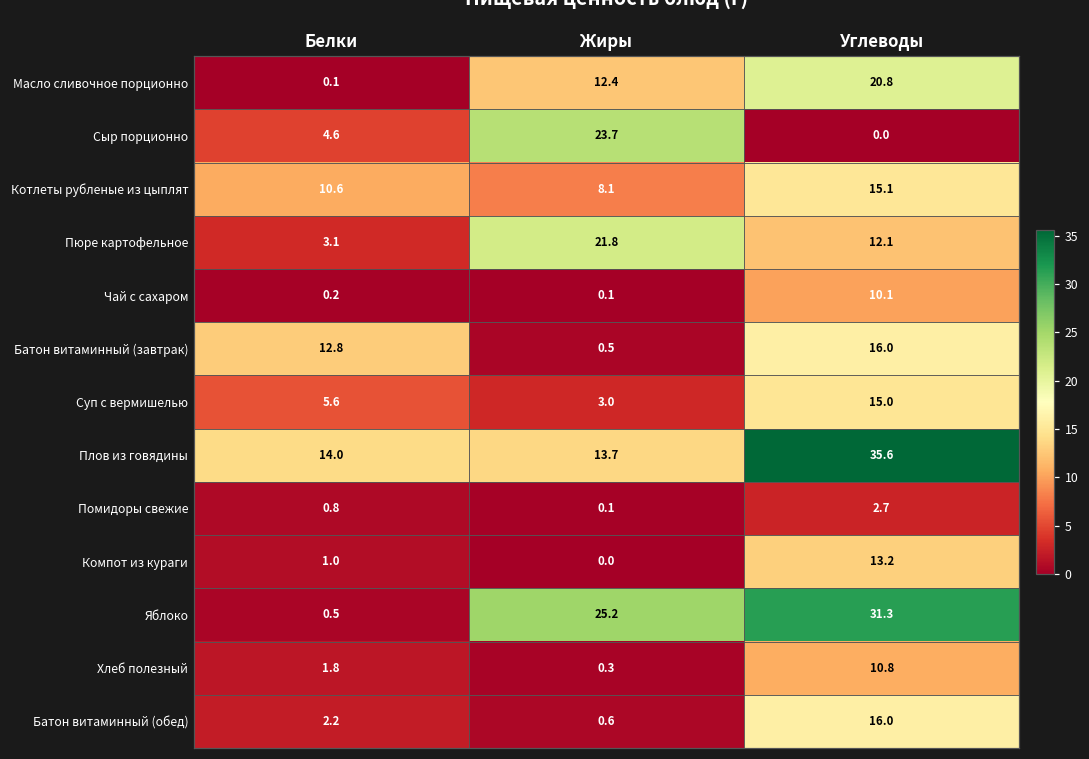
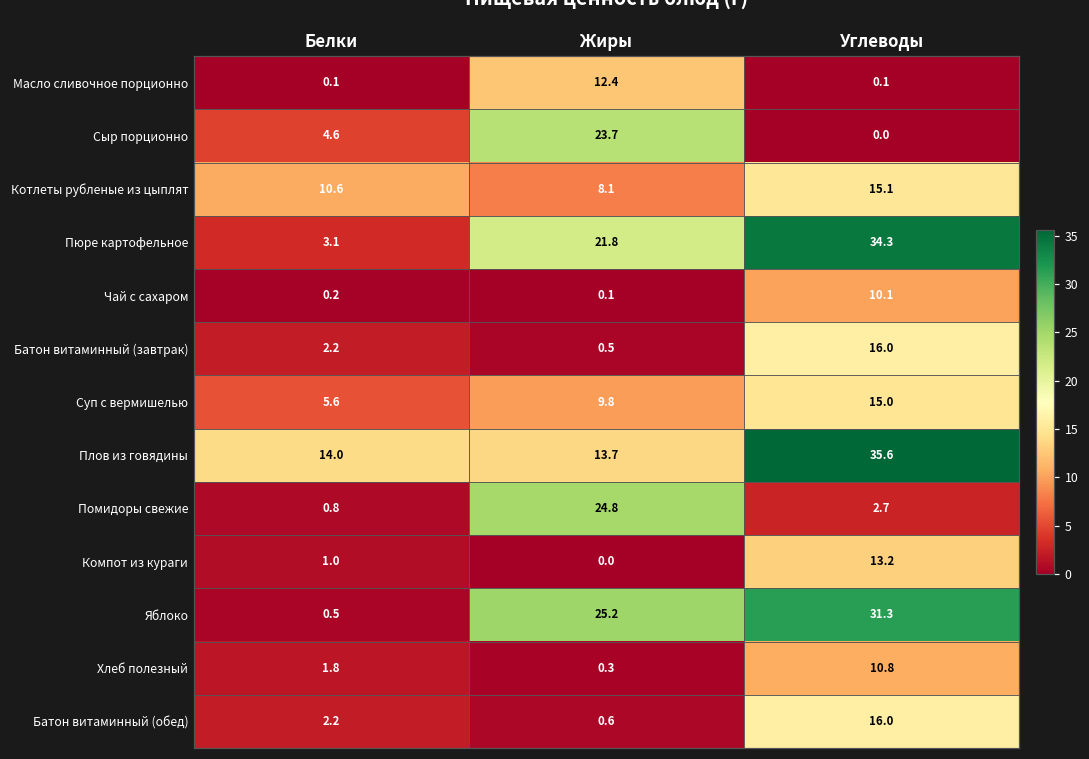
Масло сливочное порционно, Углеводы: 20.8 -> 0.1
Пюре картофельное, Углеводы: 12.1 -> 34.3
Батон витаминный (завтрак), Белки: 12.8 -> 2.2
Суп с вермишелью, Жиры: 3.0 -> 9.8
Помидоры свежие, Жиры: 0.1 -> 24.8
